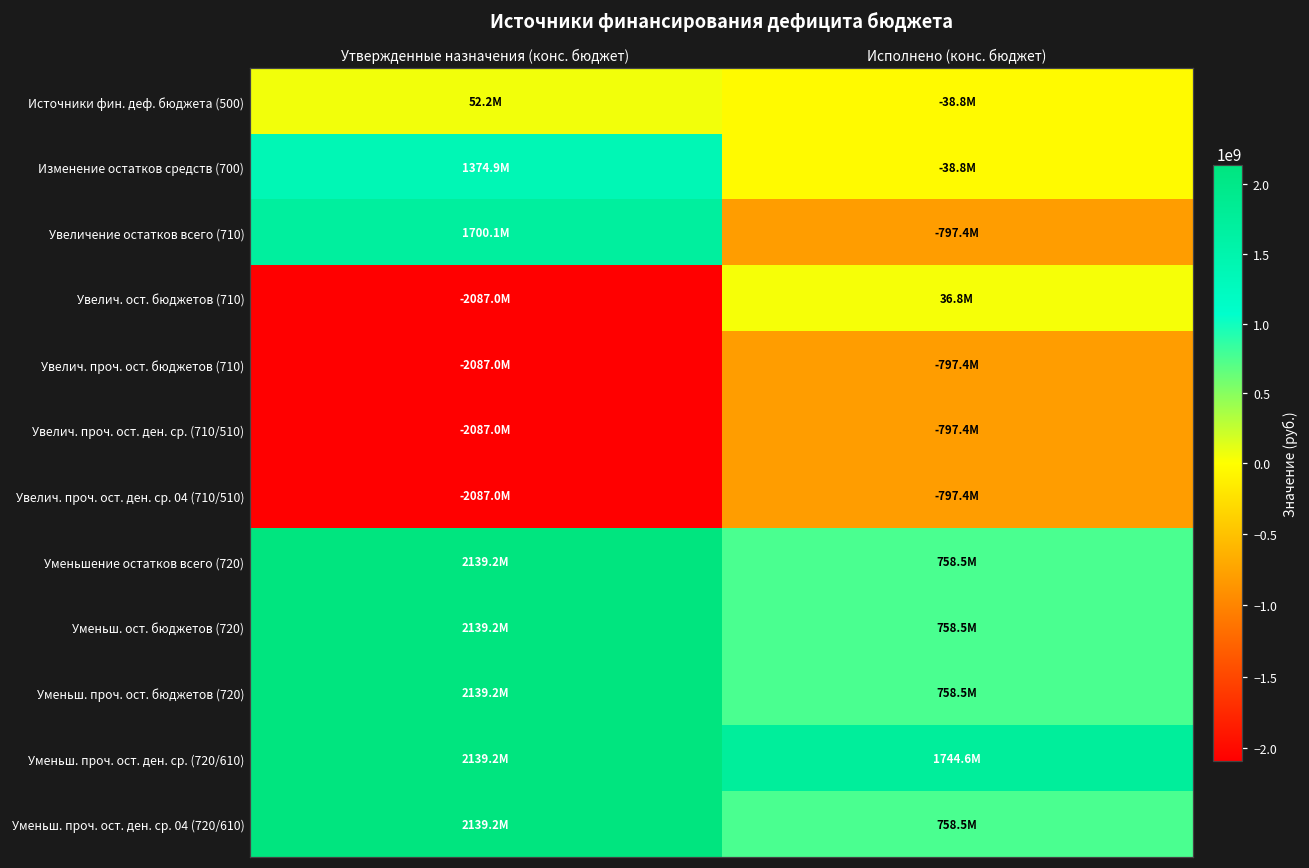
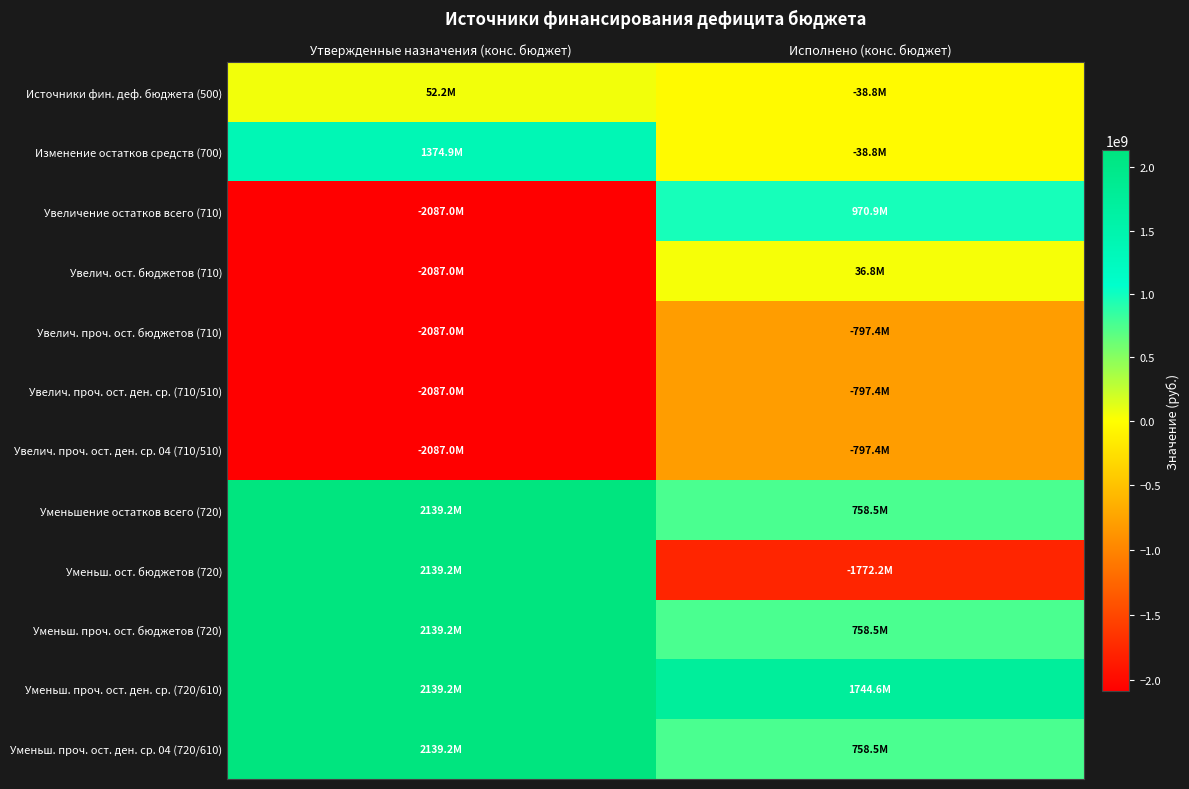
Увеличение остатков всего (710), Утвержденные назначения (конс. бюджет): 1700.1M -> -2087.0M
Увеличение остатков всего (710), Исполнено (конс. бюджет): -797.4M -> 970.9M
Уменьш. ост. бюджетов (720), Исполнено (конс. бюджет): 758.5M -> -1772.2M
